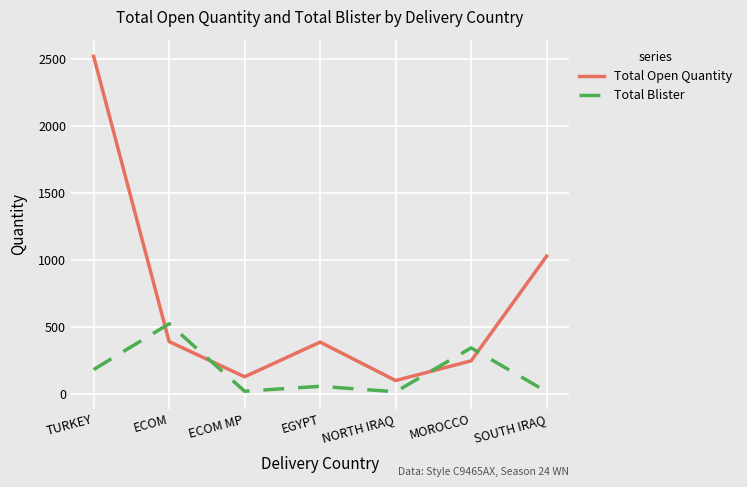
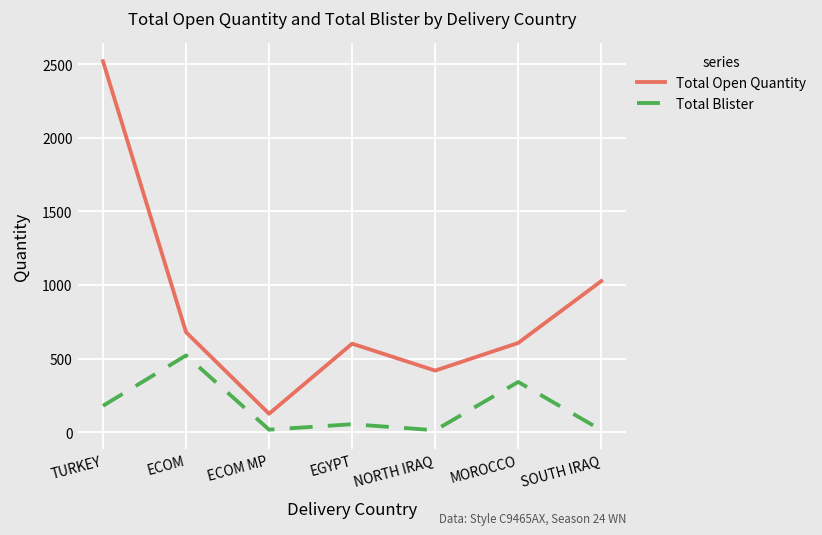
Total Open Quantity, ECOM: 390 -> 680
Total Open Quantity, EGYPT: 390 -> 600
Total Open Quantity, NORTH IRAQ: 100 -> 420
Total Open Quantity, MOROCCO: 250 -> 610
